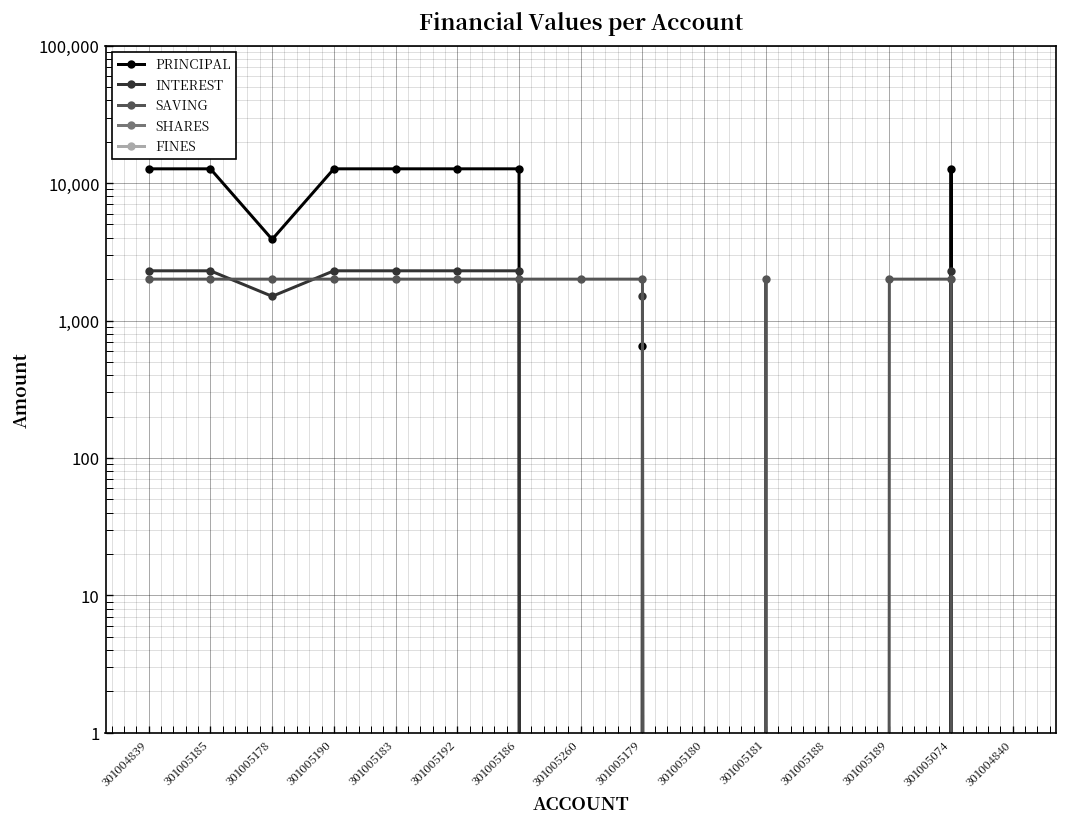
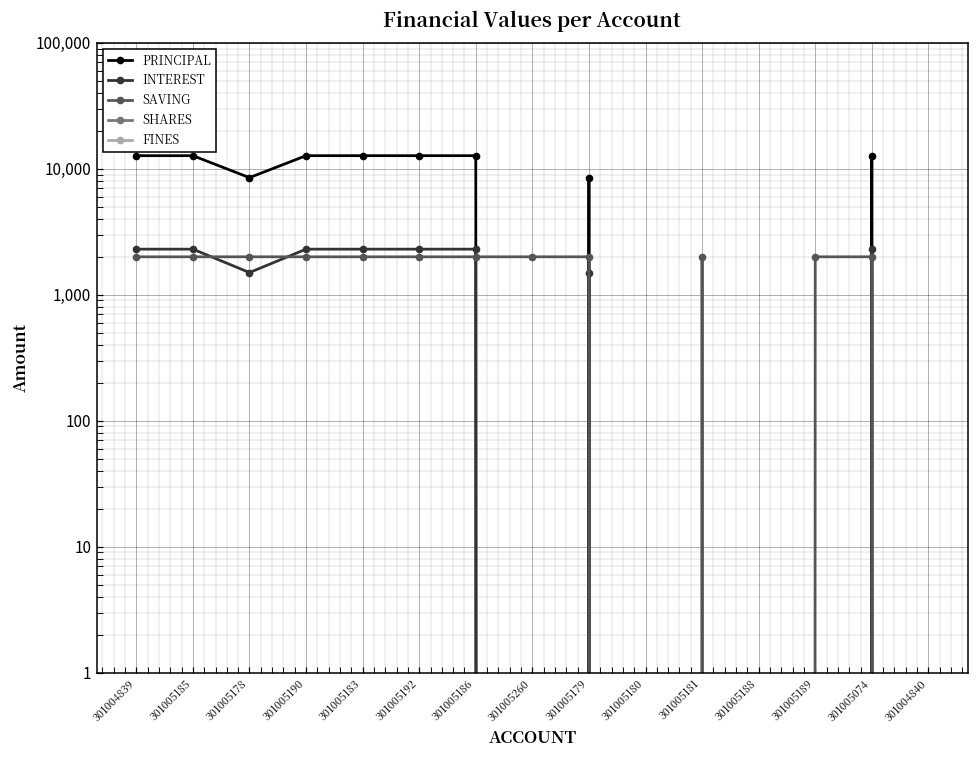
PRINCIPAL, 301005178: 3,900 -> 9,000
PRINCIPAL, 301005179: 700 -> 9,000
